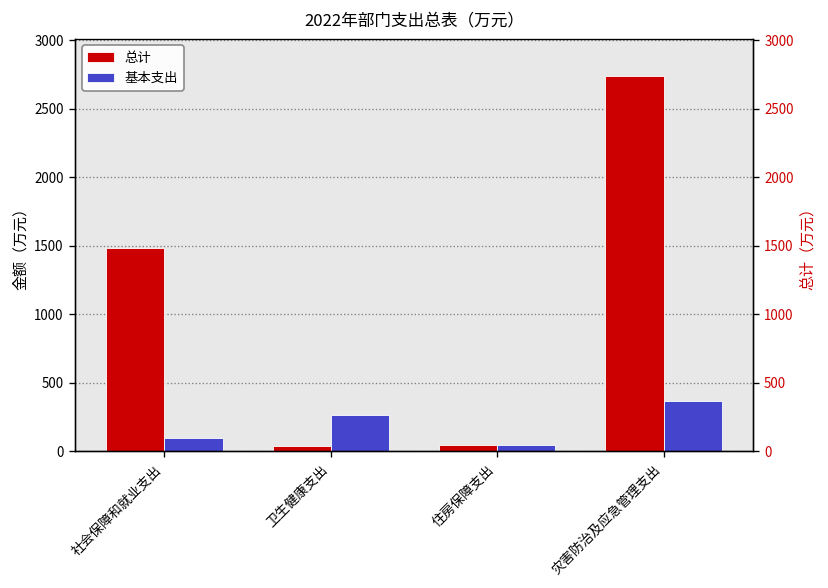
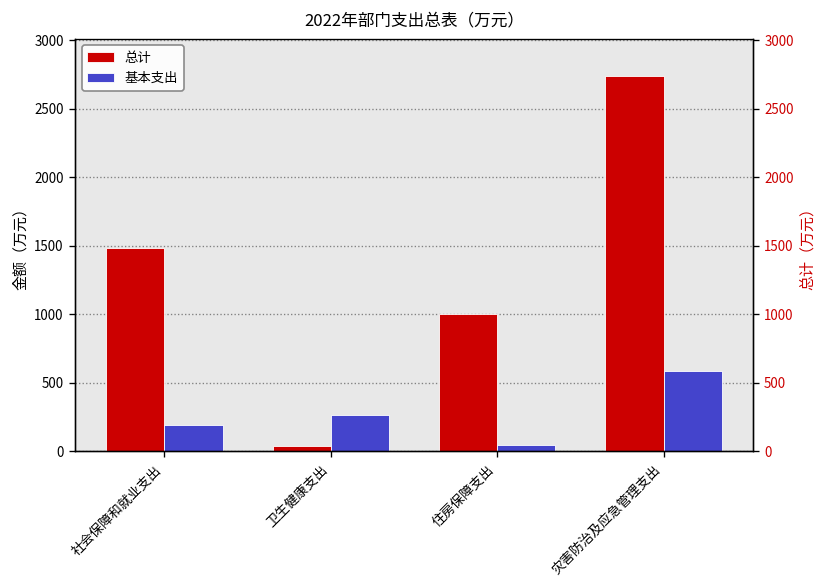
基本支出, 社会保障和就业支出: 100 -> 200
总计, 住房保障支出: 40 -> 1000
基本支出, 灾害防治及应急管理支出: 370 -> 590
